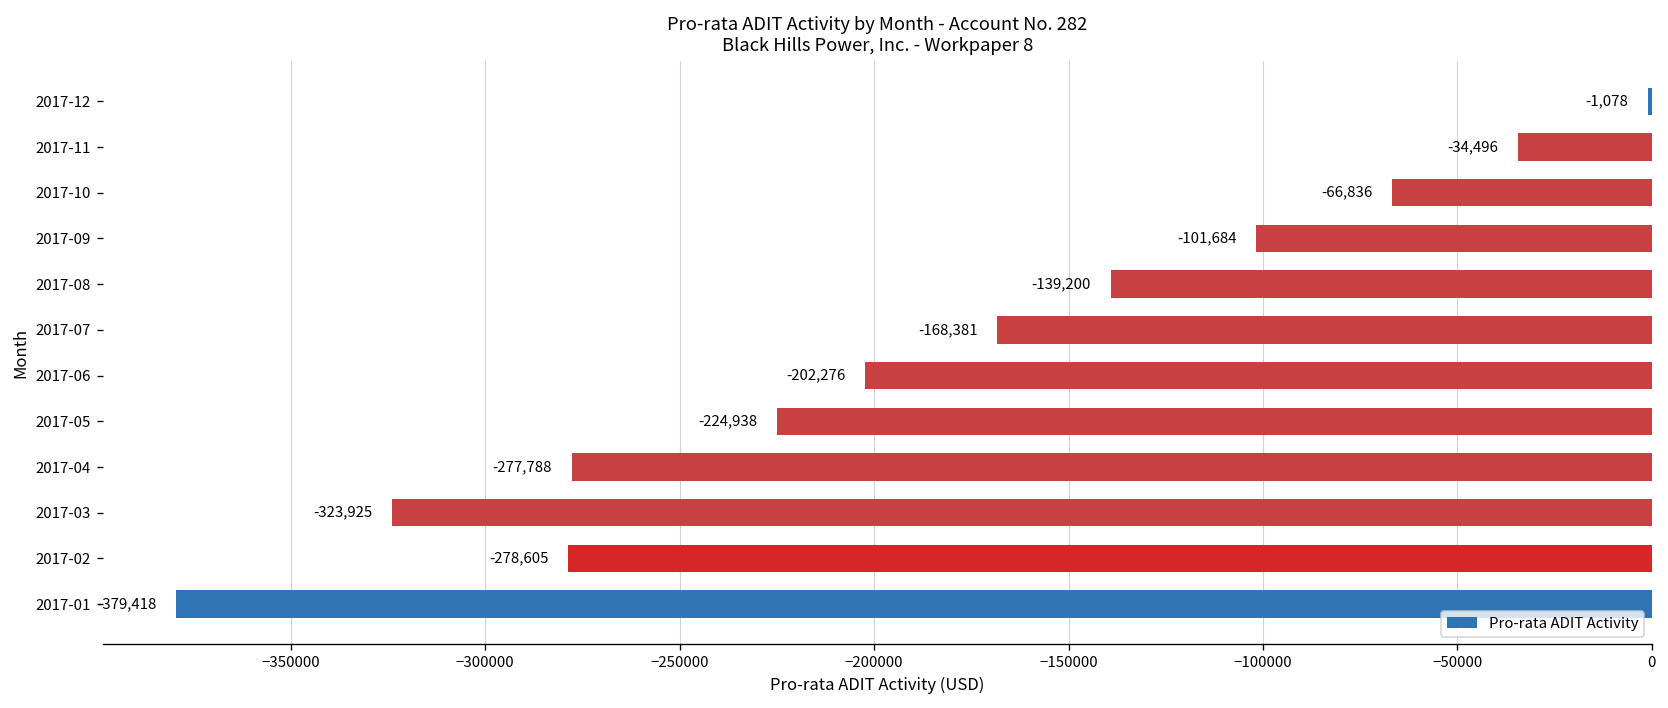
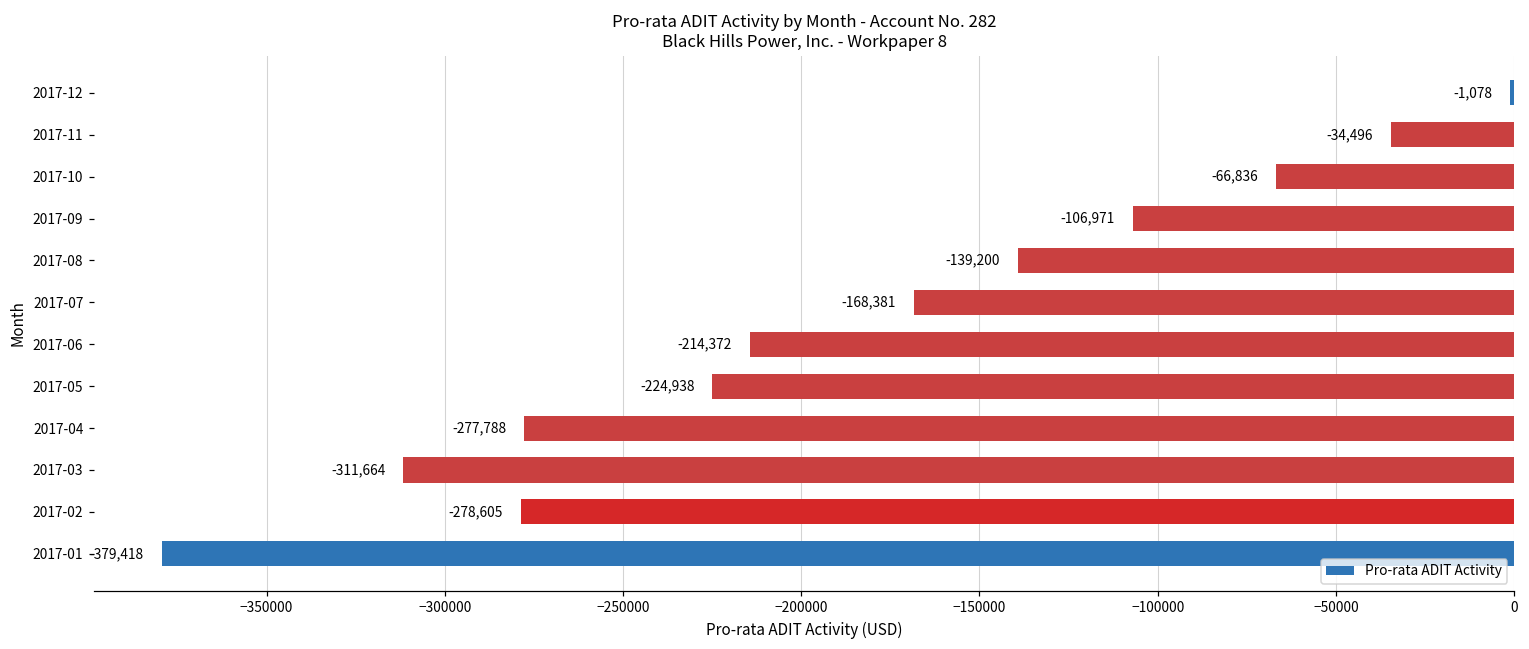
2017-09: -101,684 -> -106,971
2017-06: -202,276 -> -214,372
2017-03: -323,925 -> -311,664
